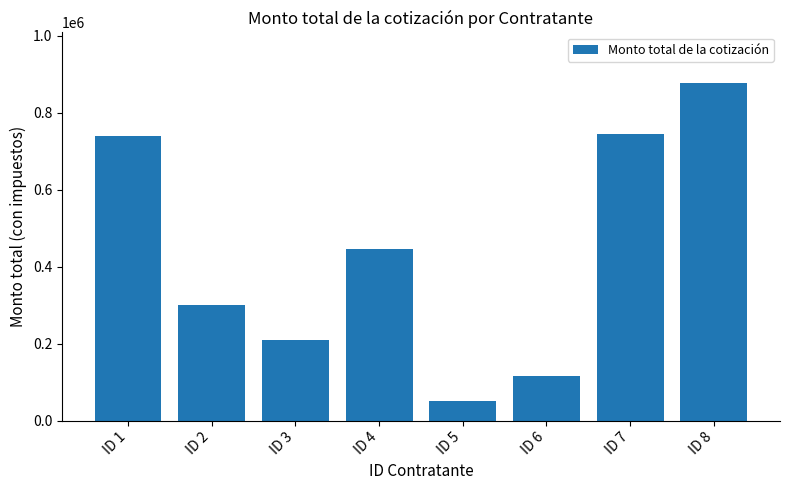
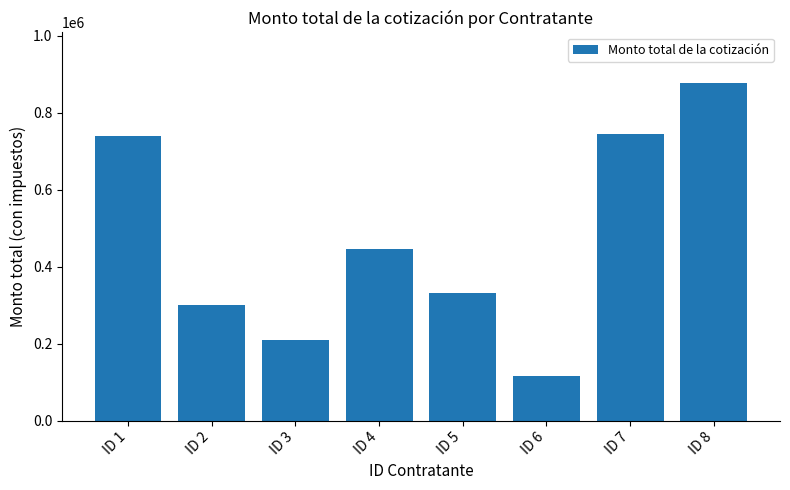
ID 5: 50000 -> 330000
